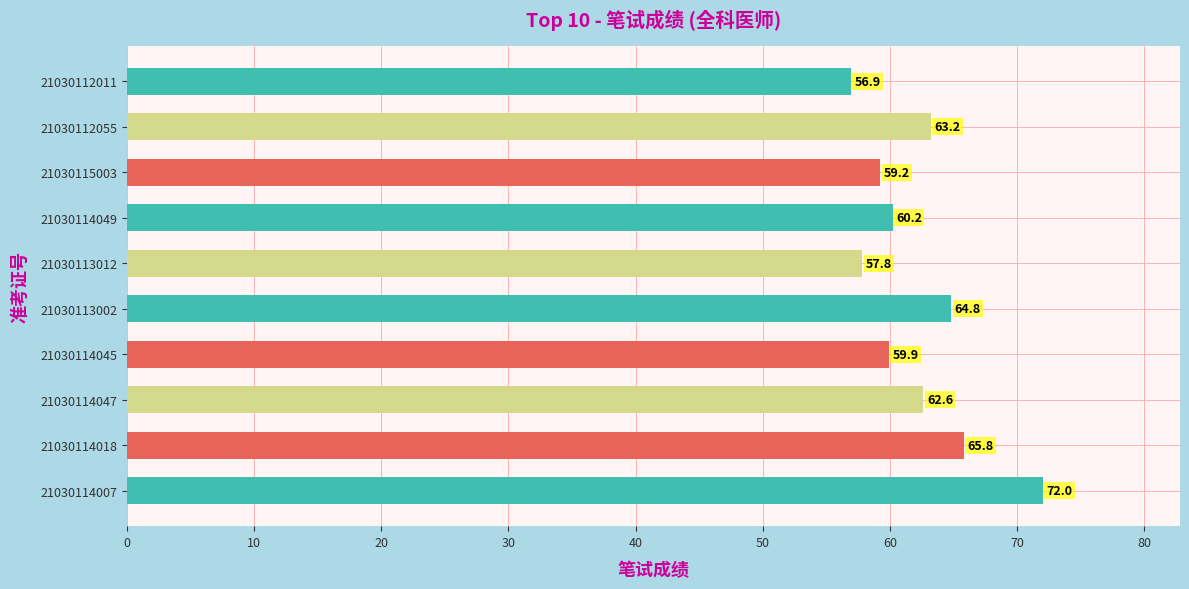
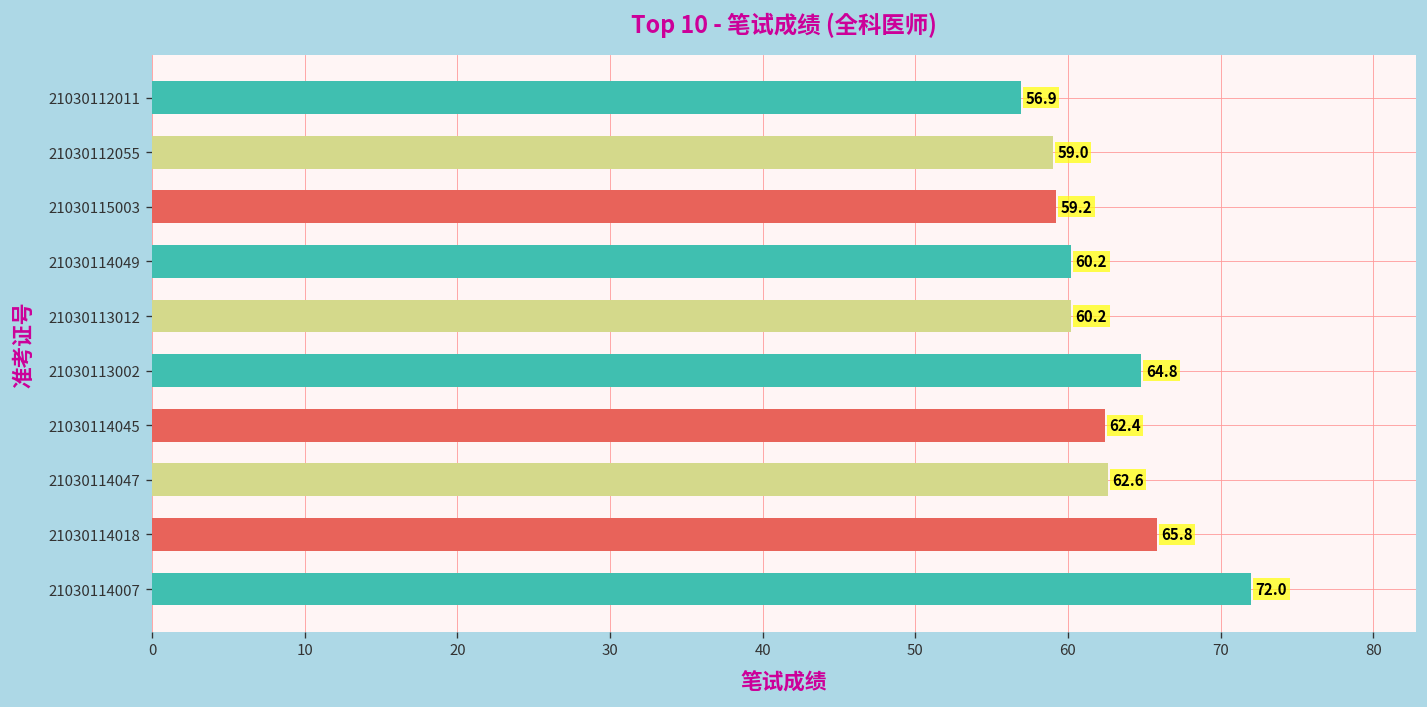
21030112055: 63.2 -> 59.0
21030113012: 57.8 -> 60.2
21030114045: 59.9 -> 62.4
